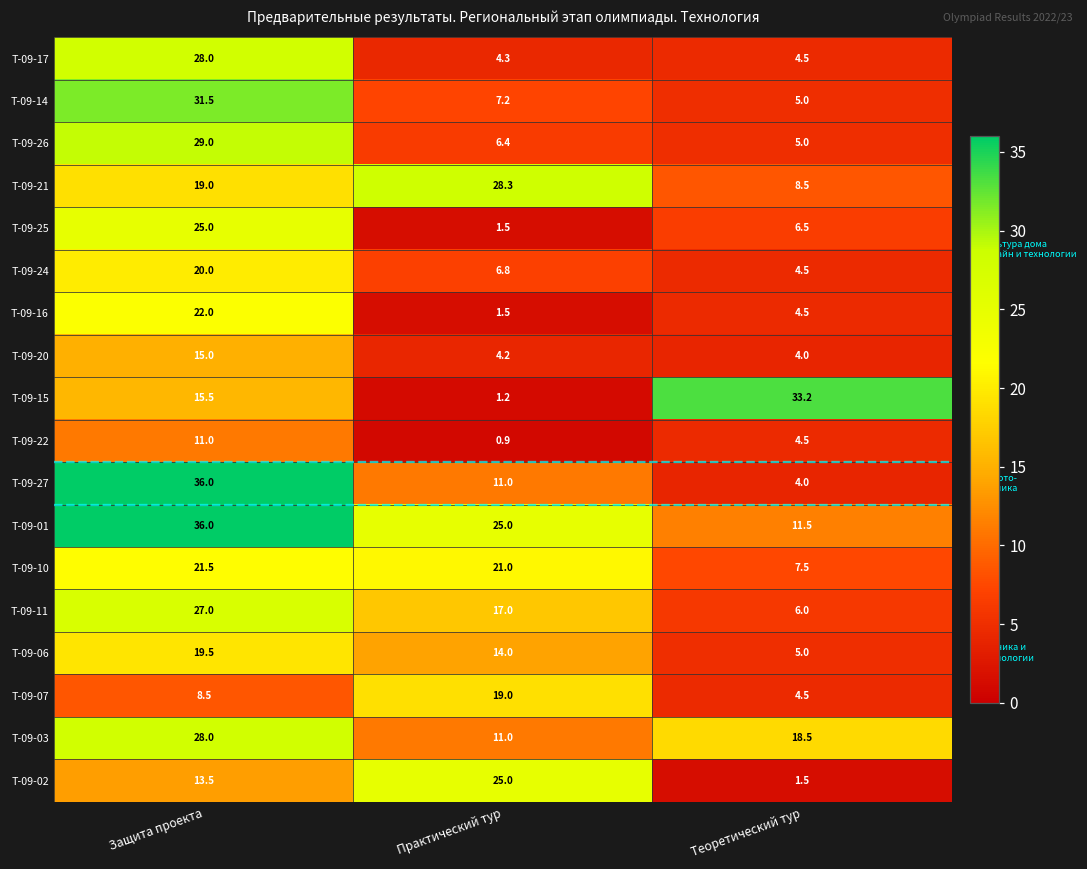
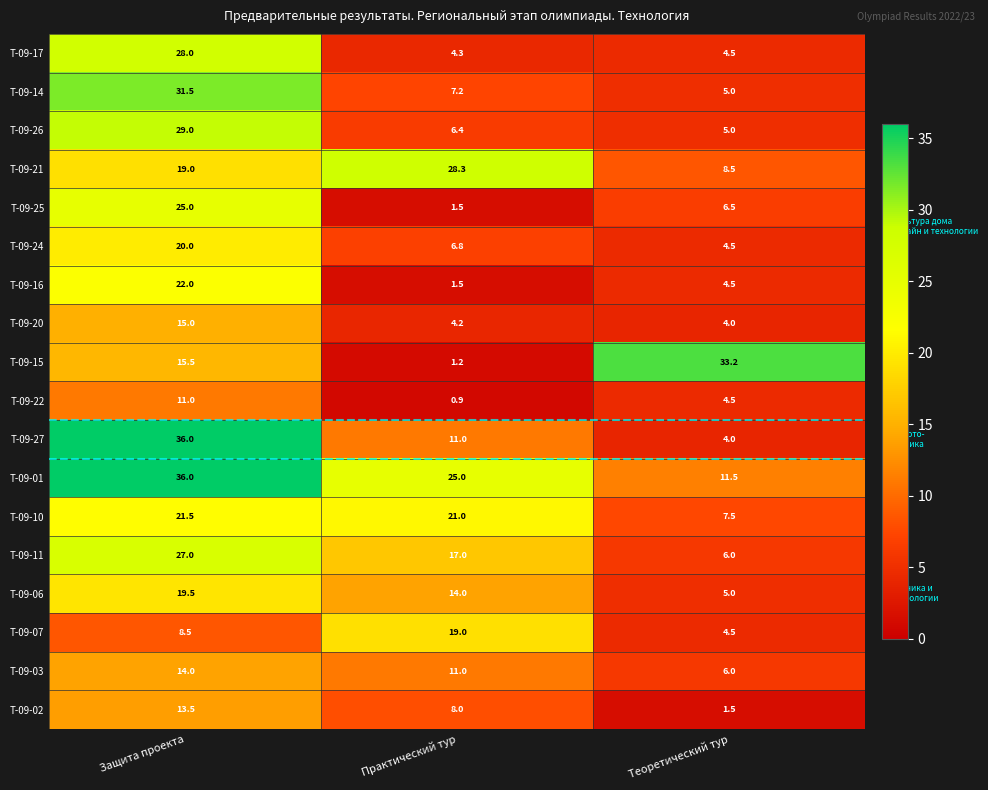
Т-09-03, Защита проекта: 28.0 -> 14.0
Т-09-03, Теоретический тур: 18.5 -> 6.0
Т-09-02, Практический тур: 25.0 -> 8.0
